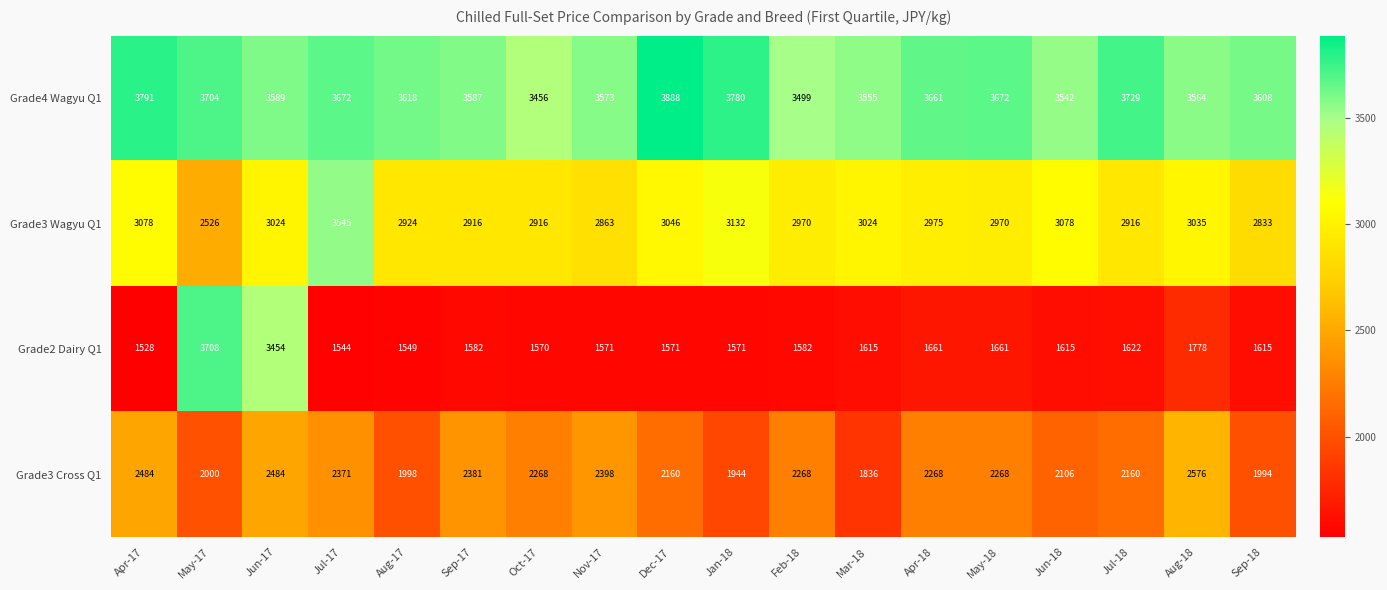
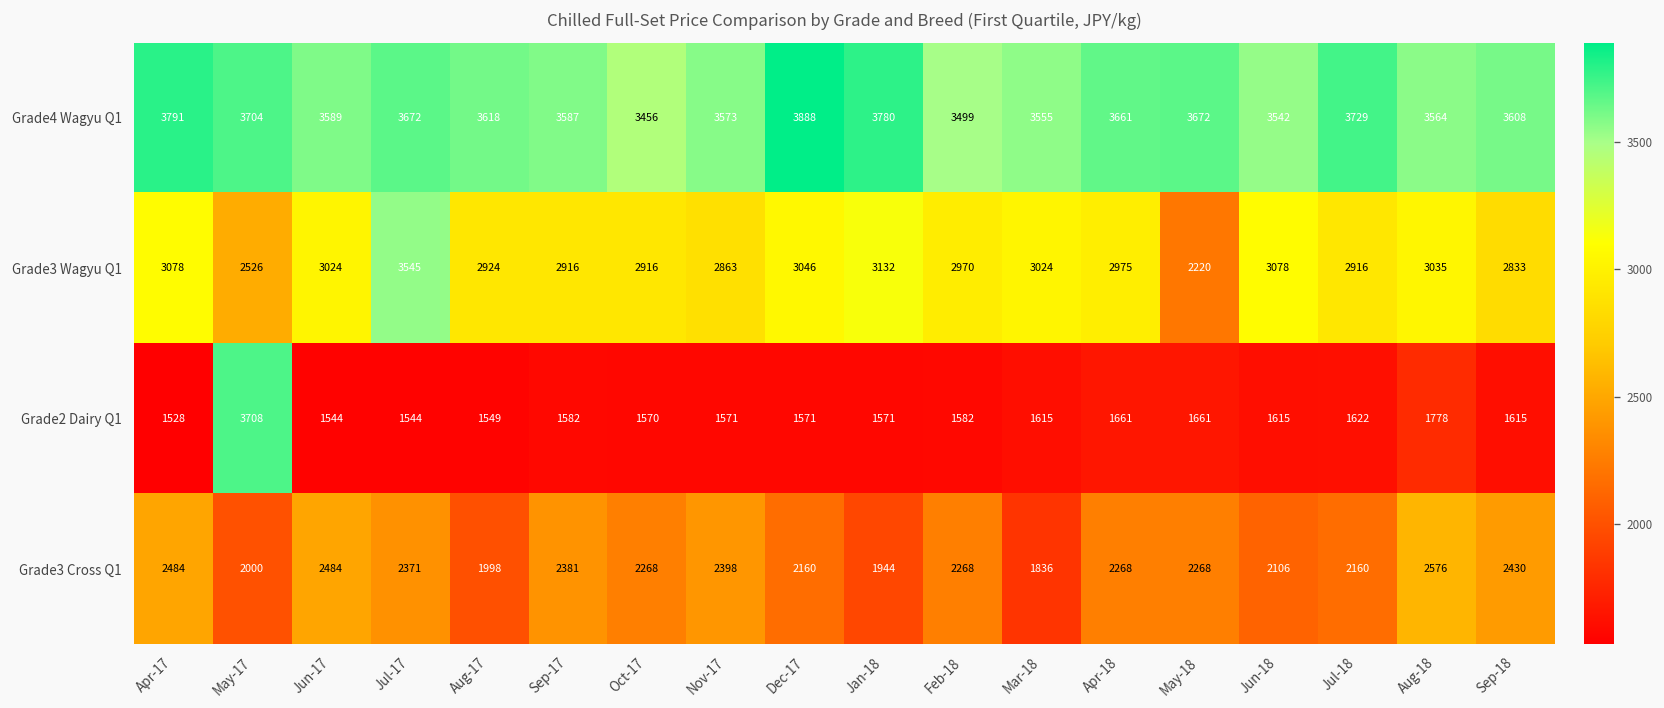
Grade3 Wagyu Q1, May-18: 2970 -> 2220
Grade2 Dairy Q1, Jun-17: 3454 -> 1544
Grade3 Cross Q1, Sep-18: 1994 -> 2430
